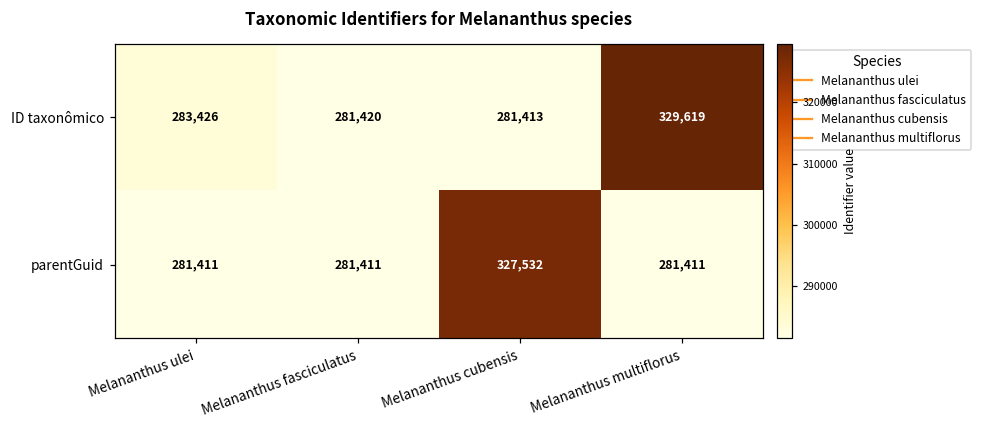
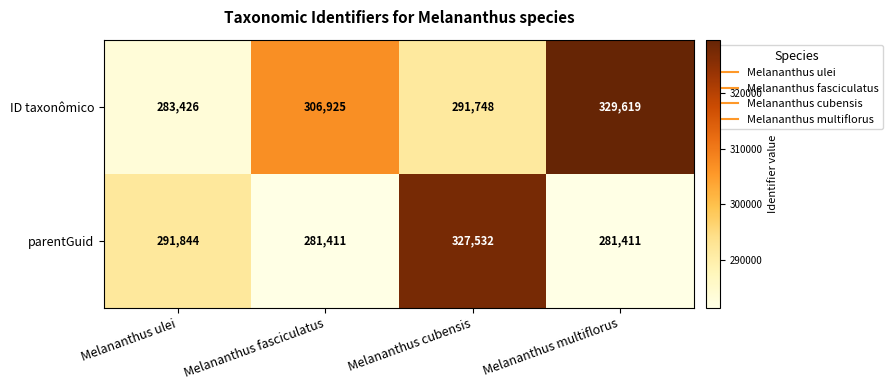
ID taxonômico, Melananthus fasciculatus: 281,420 -> 306,925
ID taxonômico, Melananthus cubensis: 281,413 -> 291,748
parentGuid, Melananthus ulei: 281,411 -> 291,844
